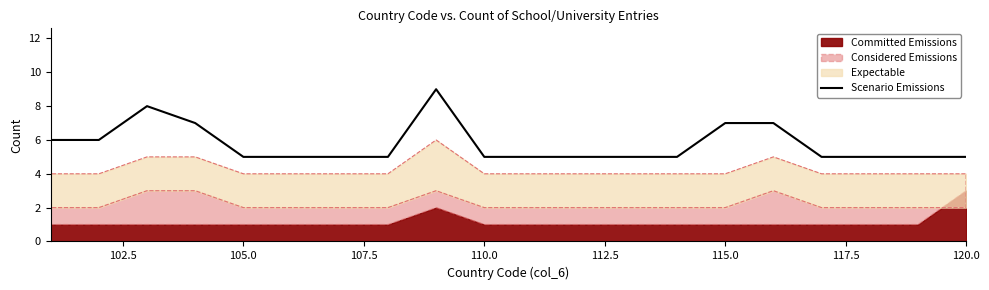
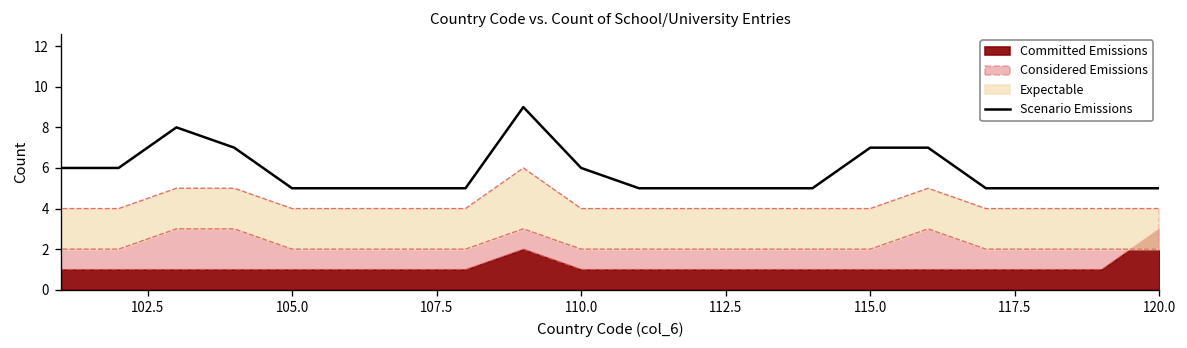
Scenario Emissions, 110.0: 5 -> 6
